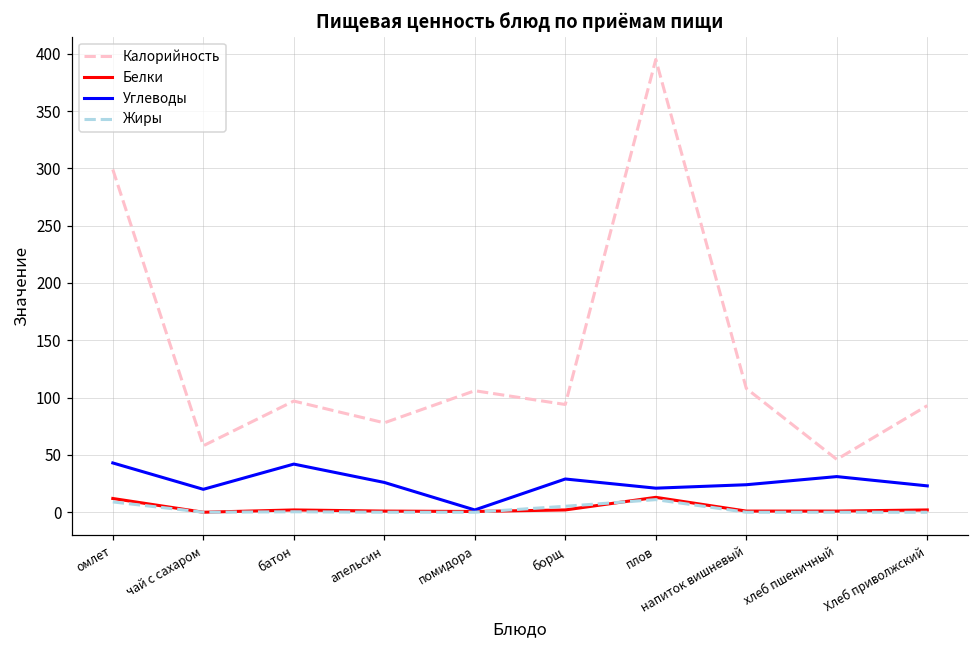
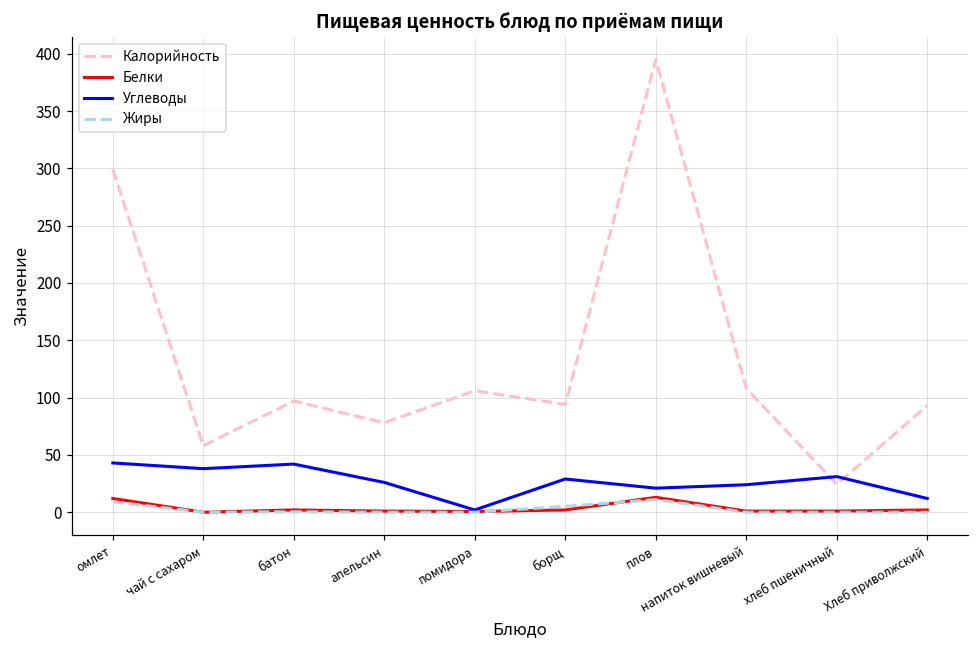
Углеводы, чай с сахаром: 20 -> 38
Калорийность, хлеб пшеничный: 46 -> 24
Углеводы, Хлеб приволжский: 23 -> 12
